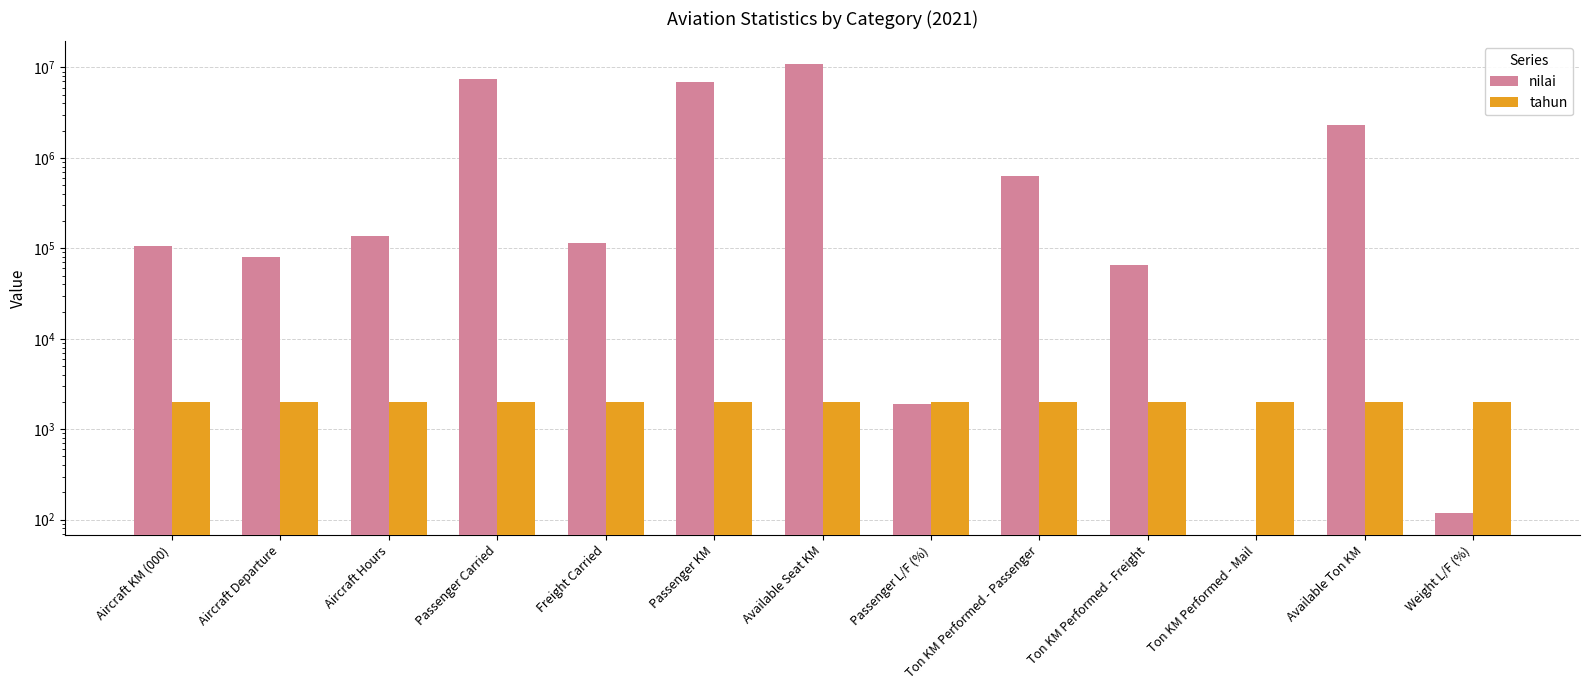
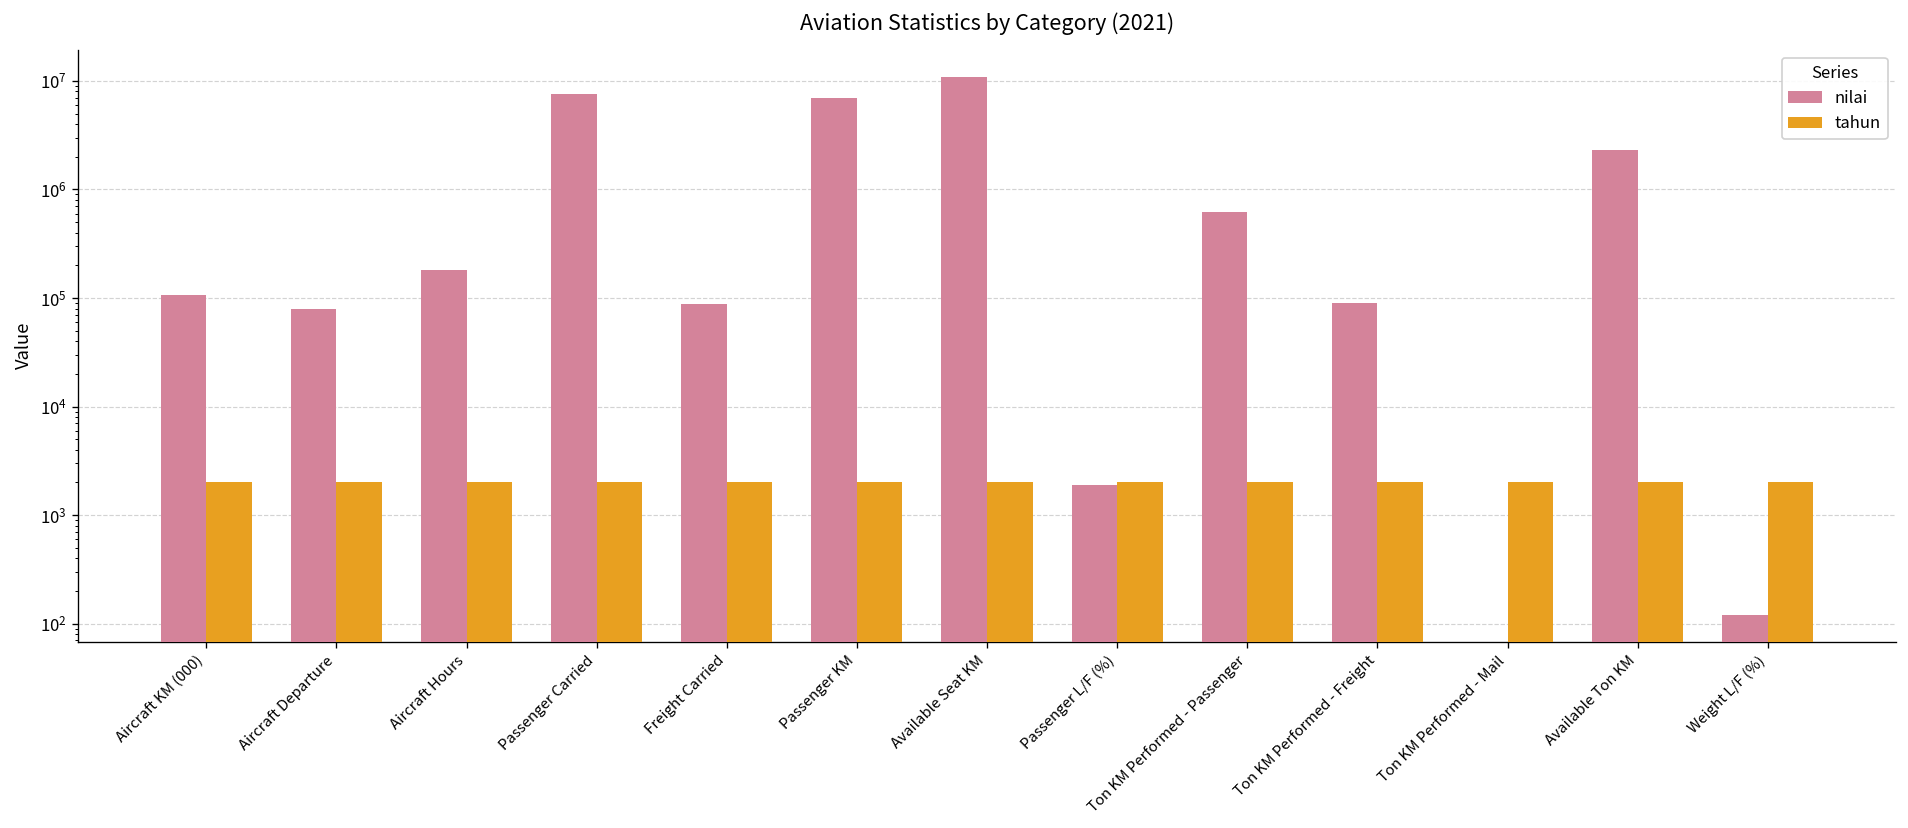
nilai, Aircraft Hours: 140000 -> 180000
nilai, Freight Carried: 120000 -> 90000
nilai, Ton KM Performed - Freight: 70000 -> 90000
